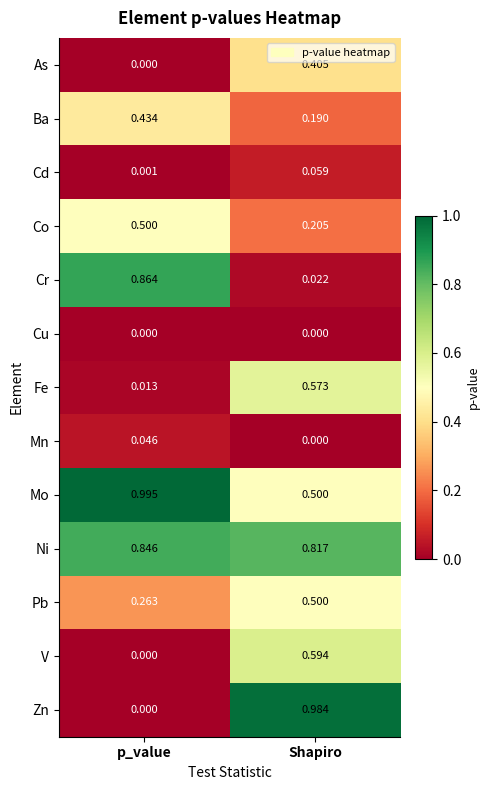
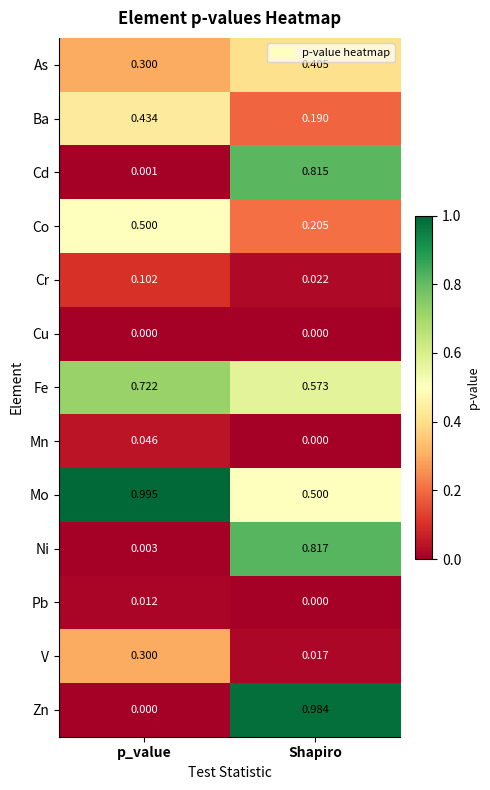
As, p_value: 0.000 -> 0.300
Cd, Shapiro: 0.059 -> 0.815
Cr, p_value: 0.864 -> 0.102
Fe, p_value: 0.013 -> 0.722
Ni, p_value: 0.846 -> 0.003
Pb, p_value: 0.263 -> 0.012
Pb, Shapiro: 0.500 -> 0.000
V, p_value: 0.000 -> 0.300
V, Shapiro: 0.594 -> 0.017
